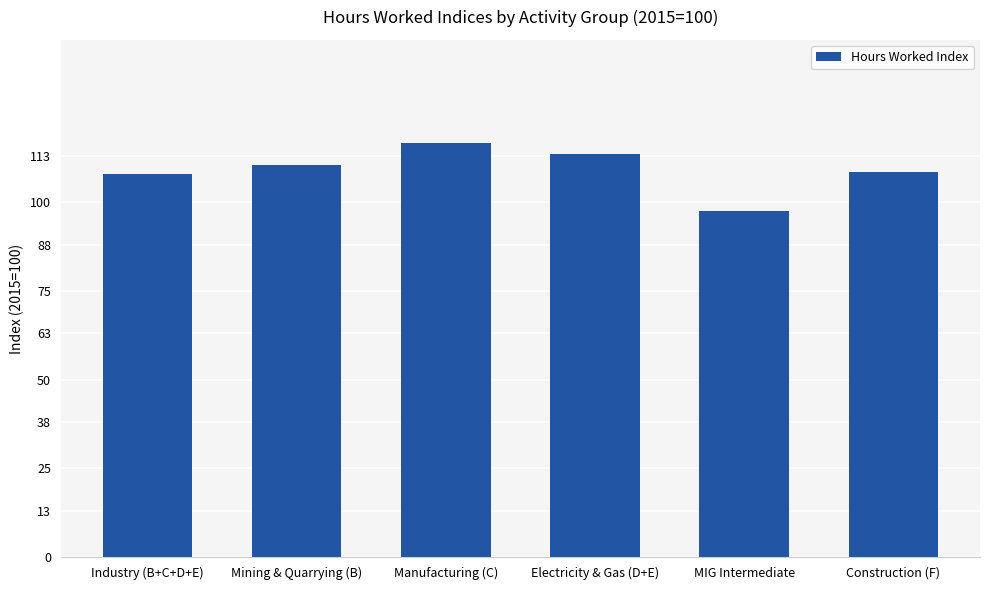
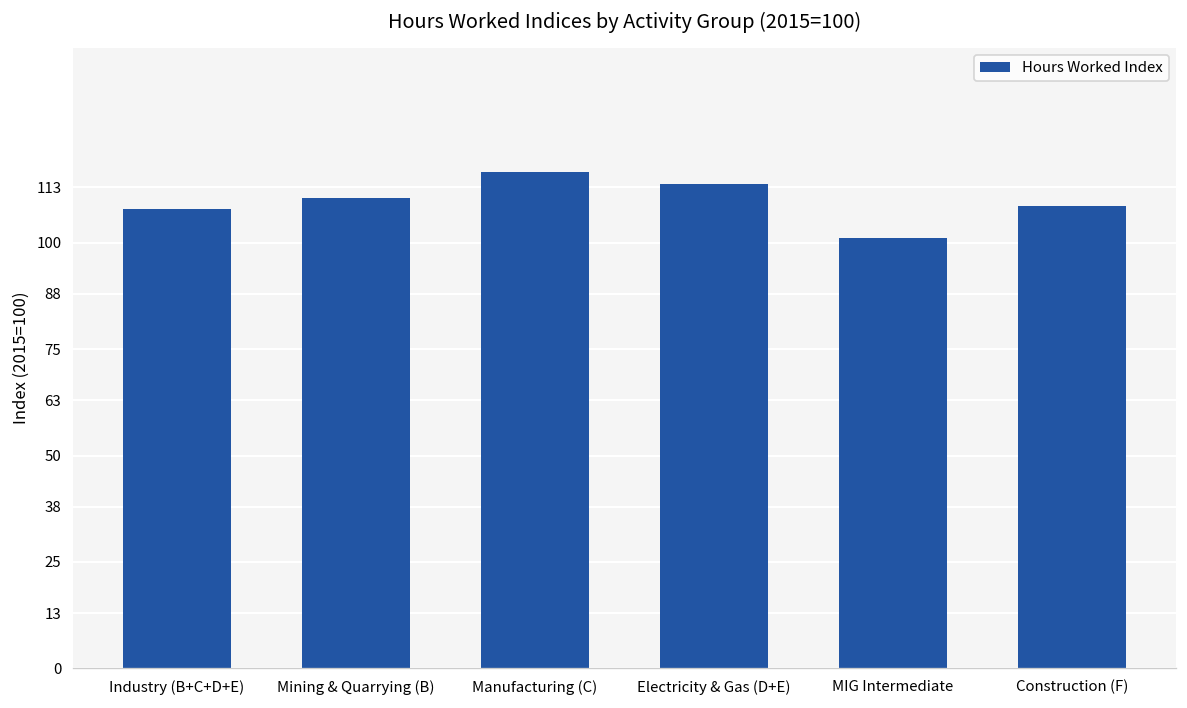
MIG Intermediate: 98 -> 101
